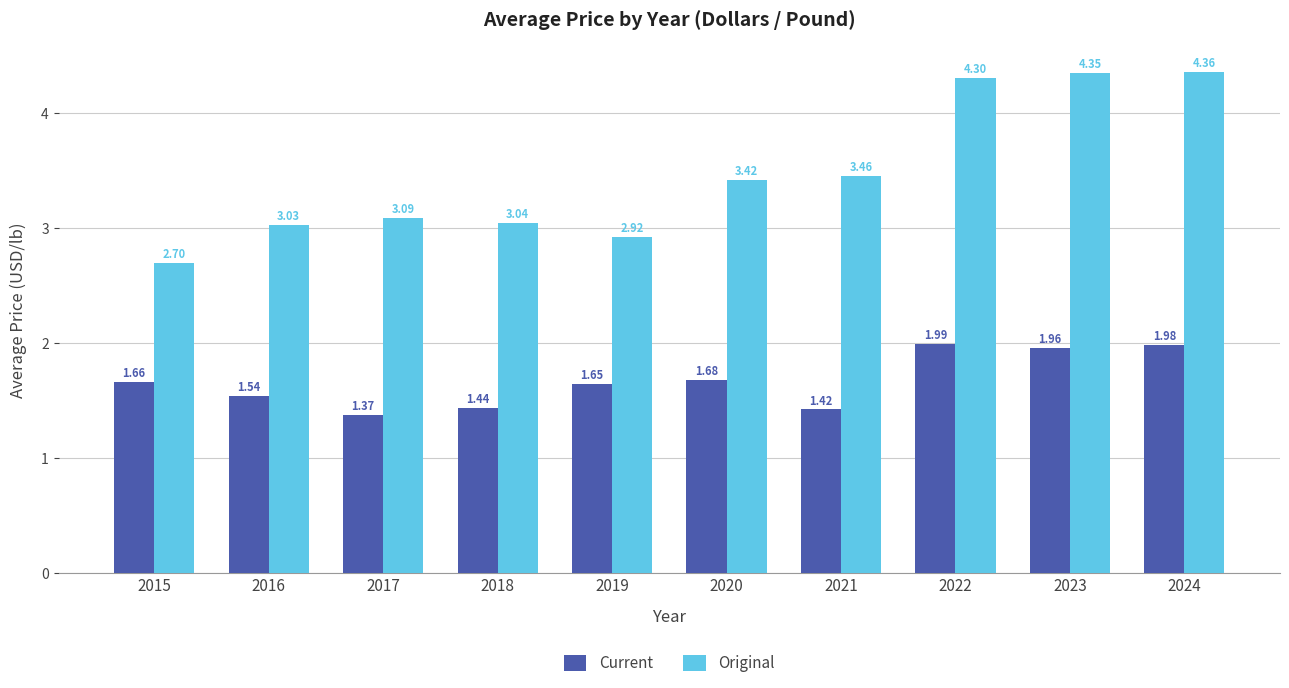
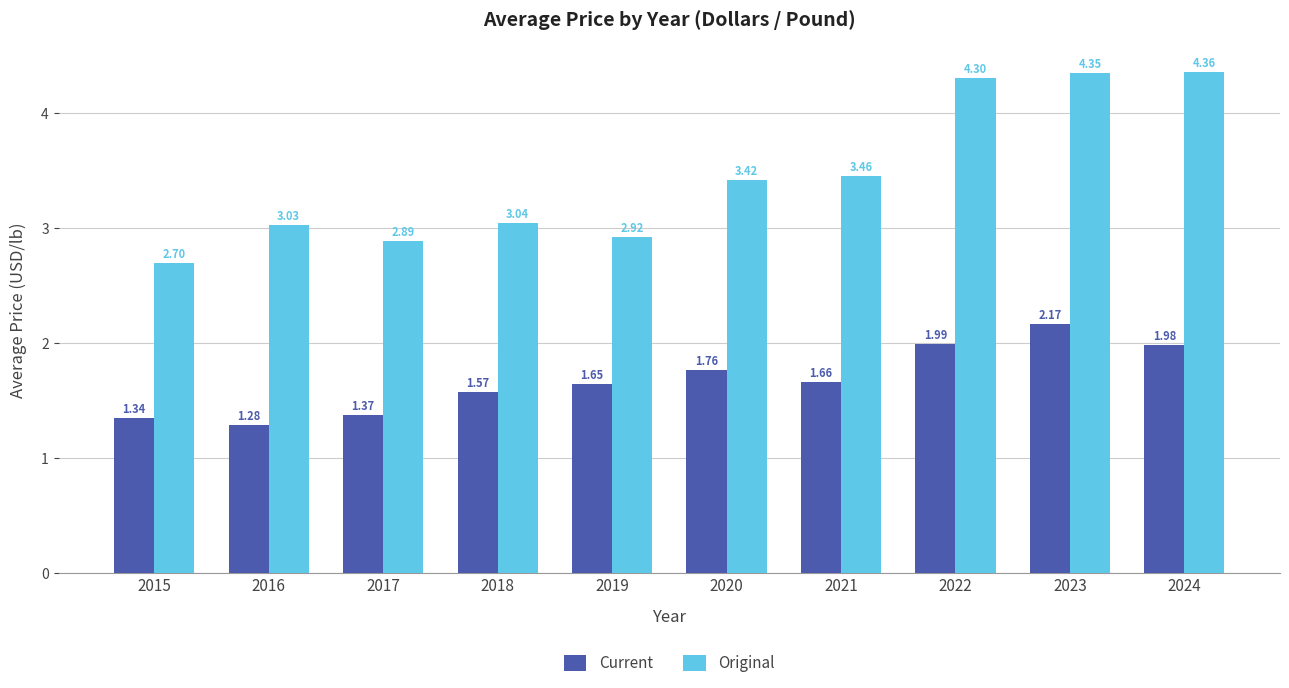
Current, 2015: 1.66 -> 1.34
Current, 2016: 1.54 -> 1.28
Original, 2017: 3.09 -> 2.89
Current, 2018: 1.44 -> 1.57
Current, 2020: 1.68 -> 1.76
Current, 2021: 1.42 -> 1.66
Current, 2023: 1.96 -> 2.17
